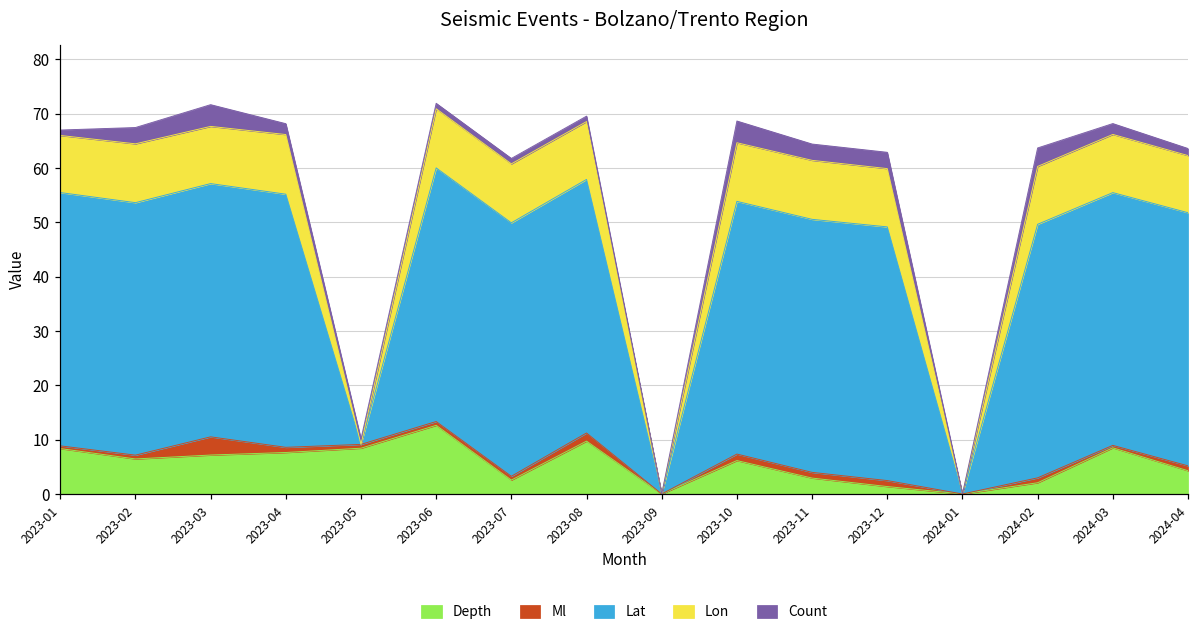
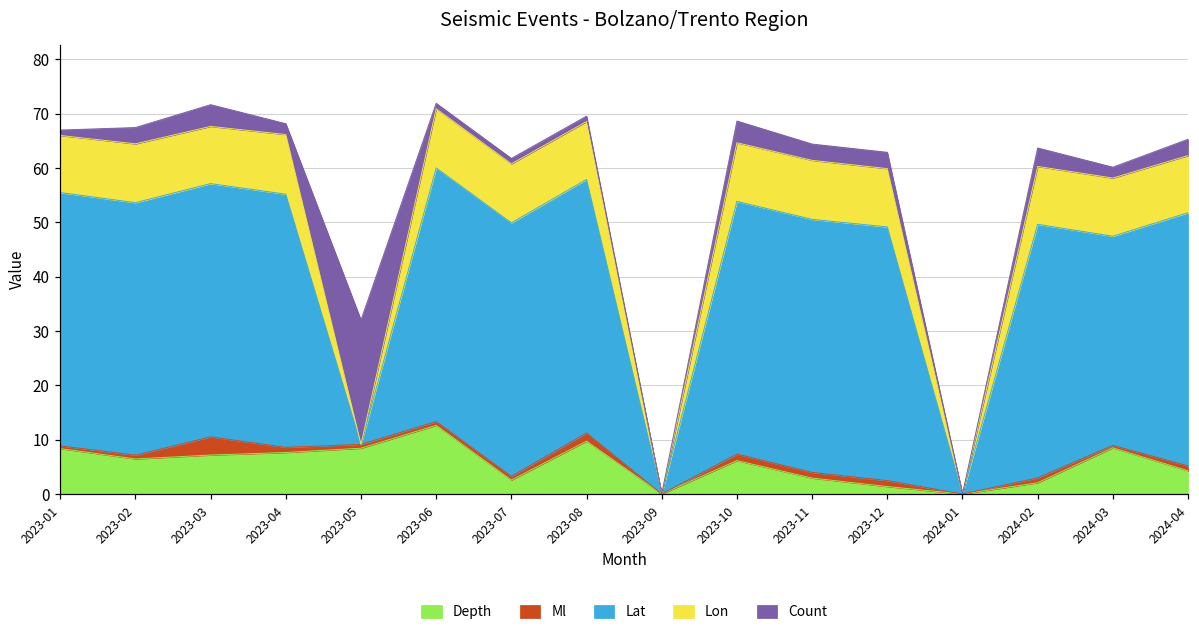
Count, 2023-05: 1 -> 23
Lat, 2024-03: 47 -> 39
Count, 2024-04: 1 -> 3
